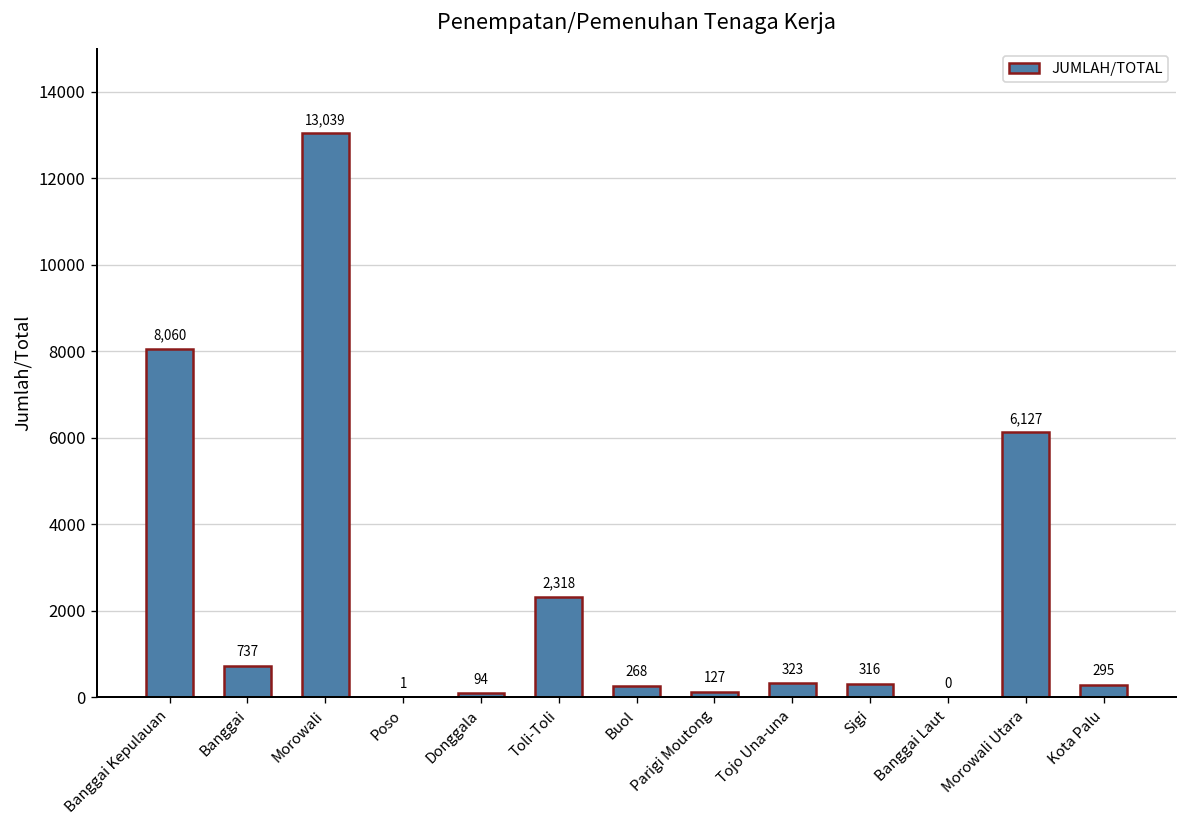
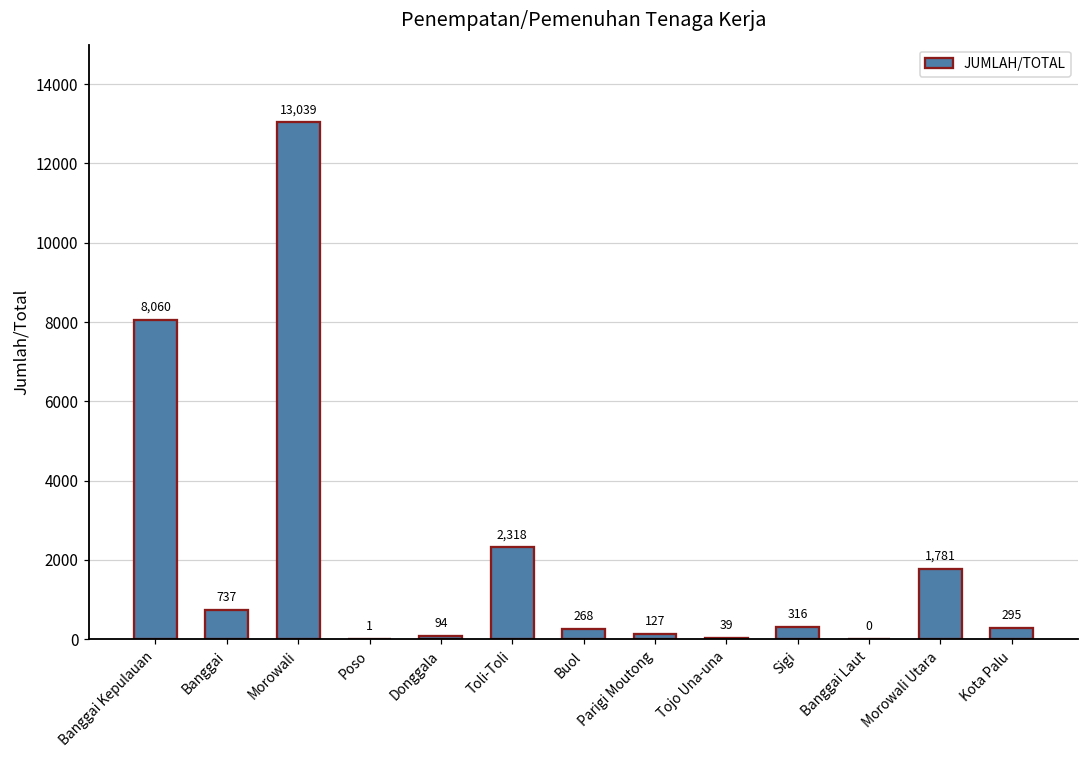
Tojo Una-una: 323 -> 39
Morowali Utara: 6,127 -> 1,781
